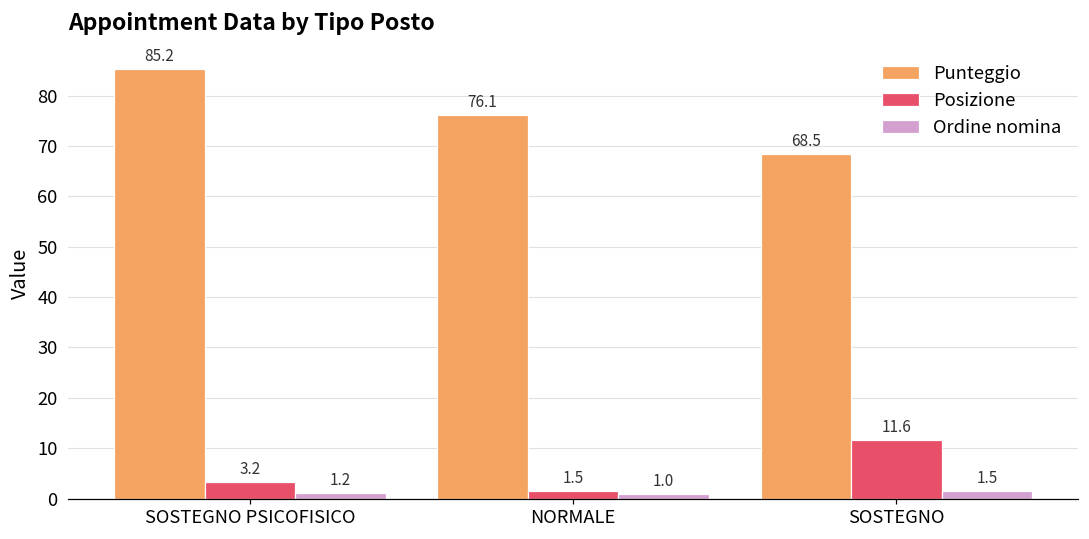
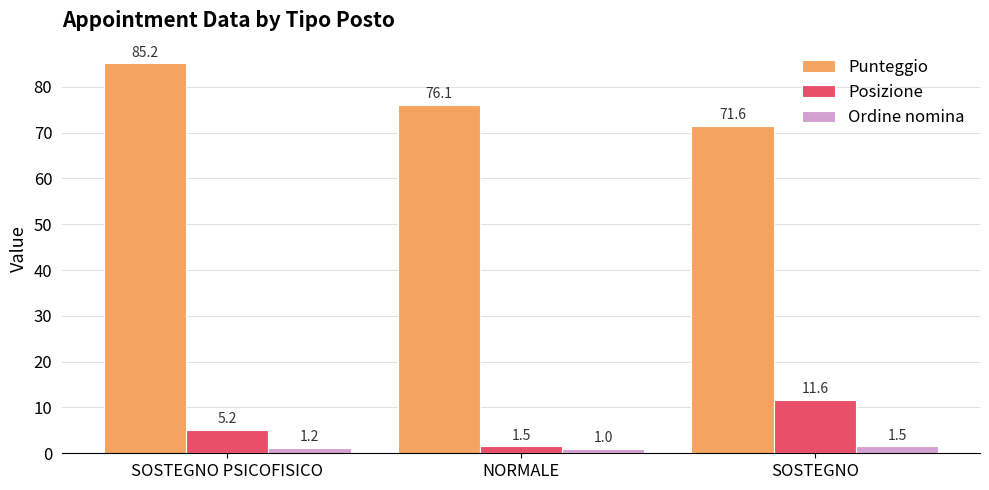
Posizione, SOSTEGNO PSICOFISICO: 3.2 -> 5.2
Punteggio, SOSTEGNO: 68.5 -> 71.6
